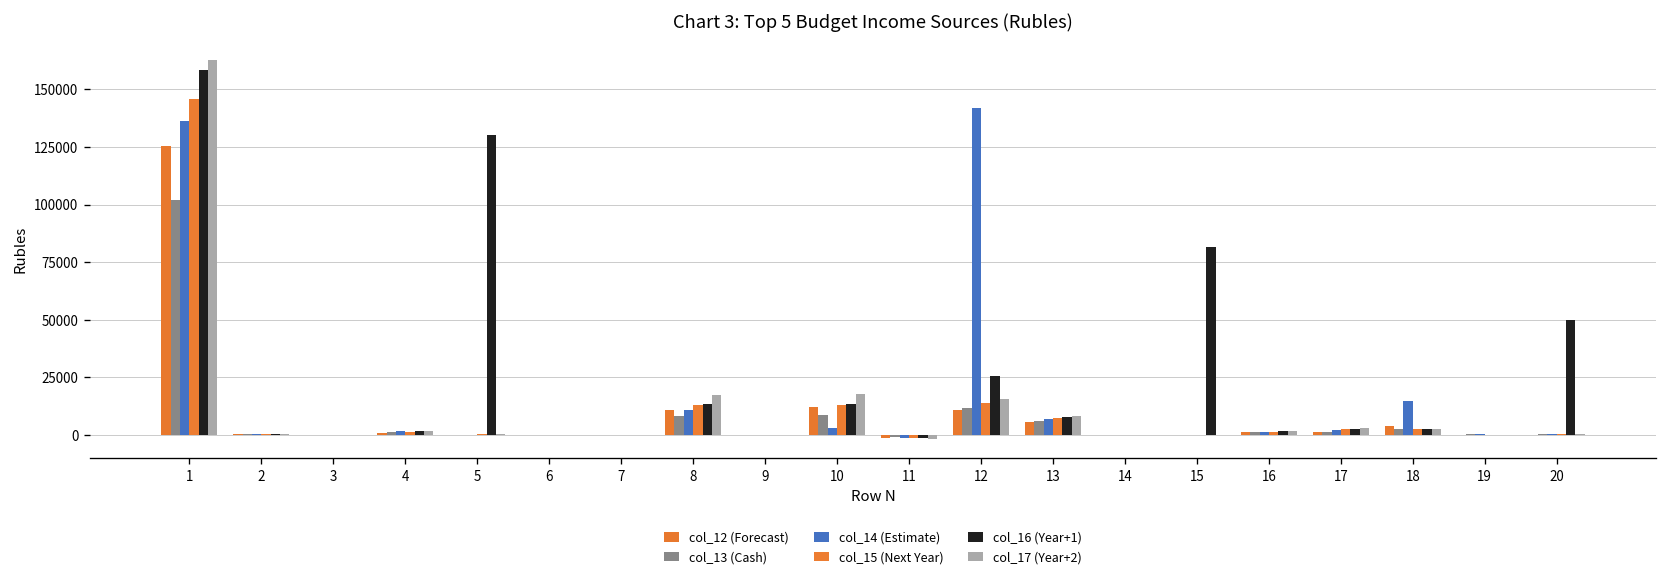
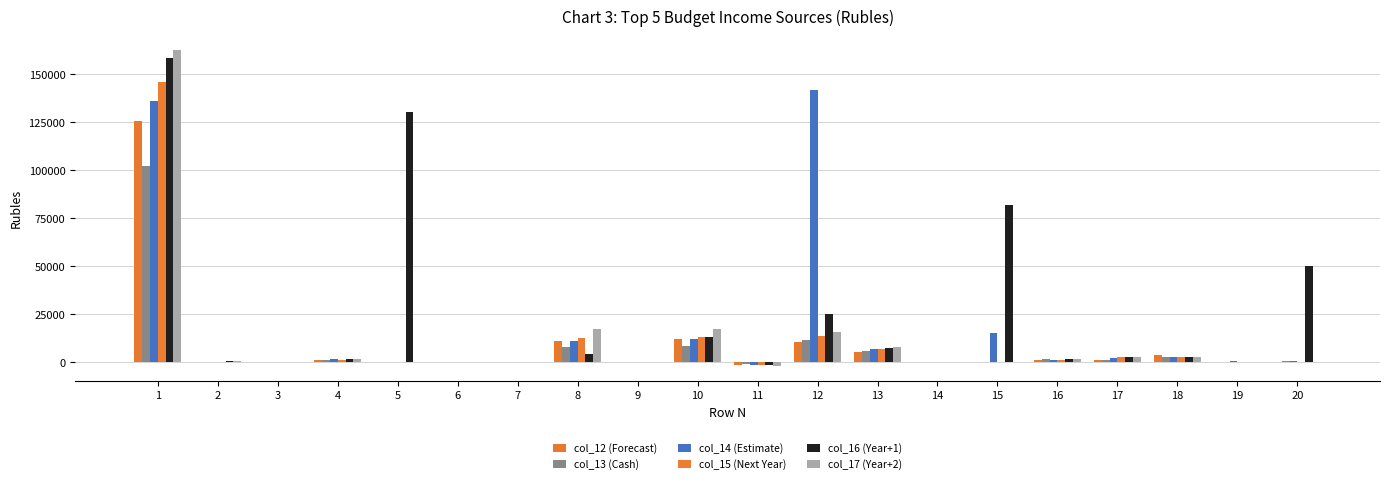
col_16 (Year+1), 8: 13000 -> 4000
col_14 (Estimate), 10: 3000 -> 12000
col_14 (Estimate), 15: 0 -> 15000
col_14 (Estimate), 18: 15000 -> 3000
